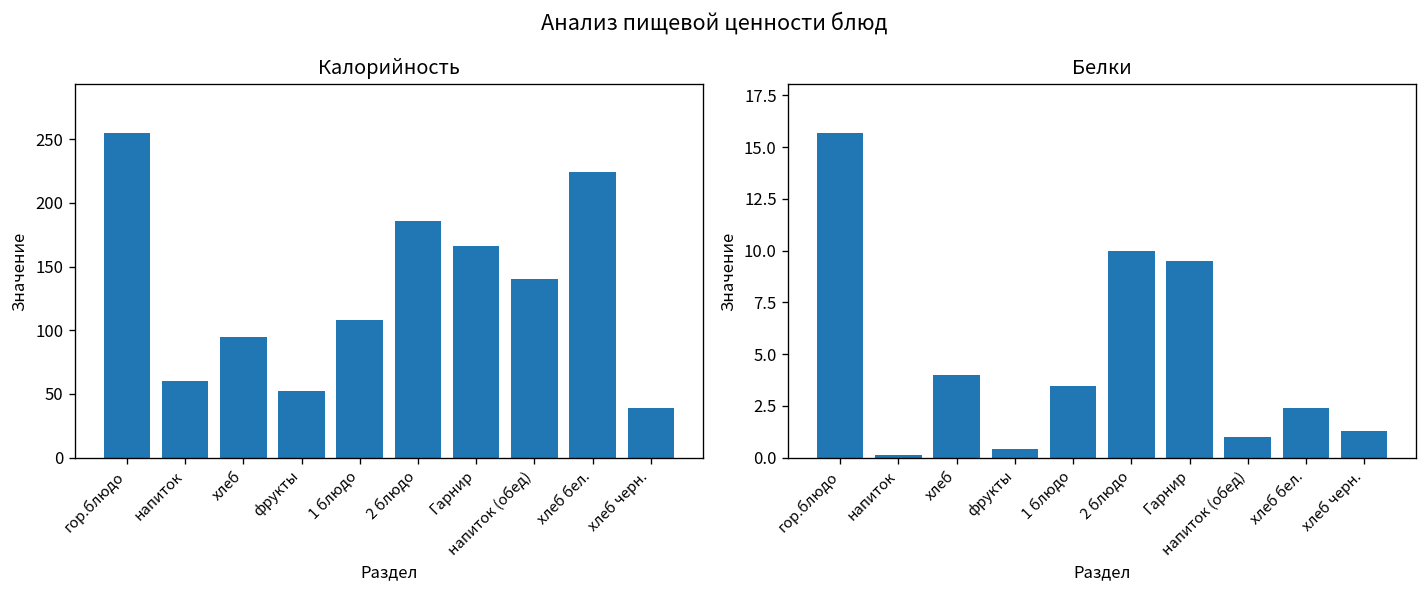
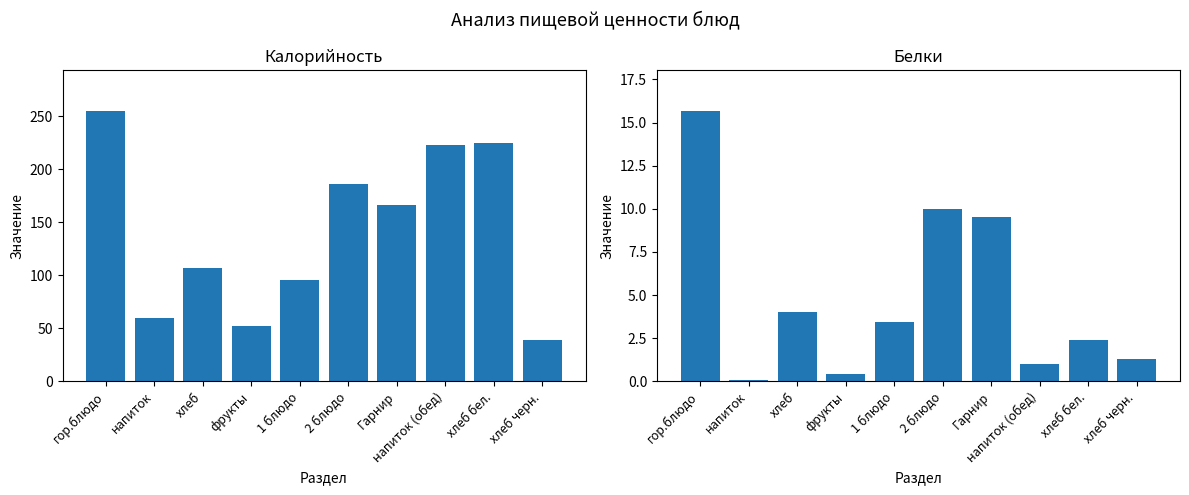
Калорийность, хлеб: 94 -> 107
Калорийность, 1 блюдо: 108 -> 96
Калорийность, напиток (обед): 140 -> 223
